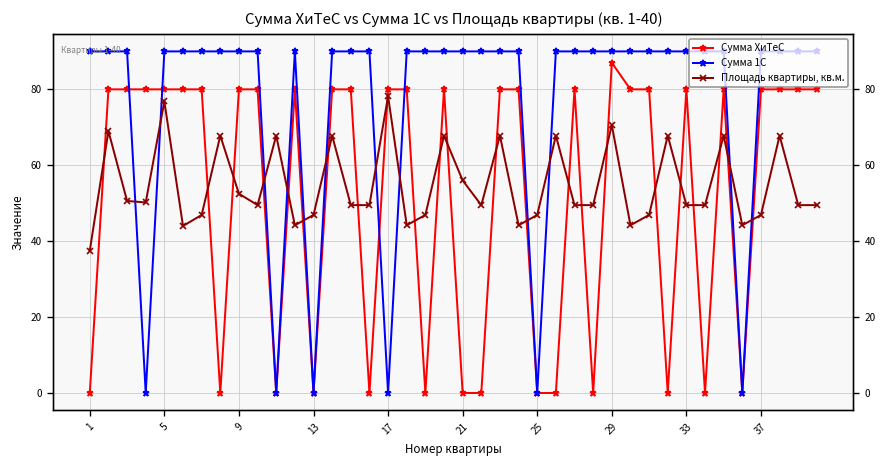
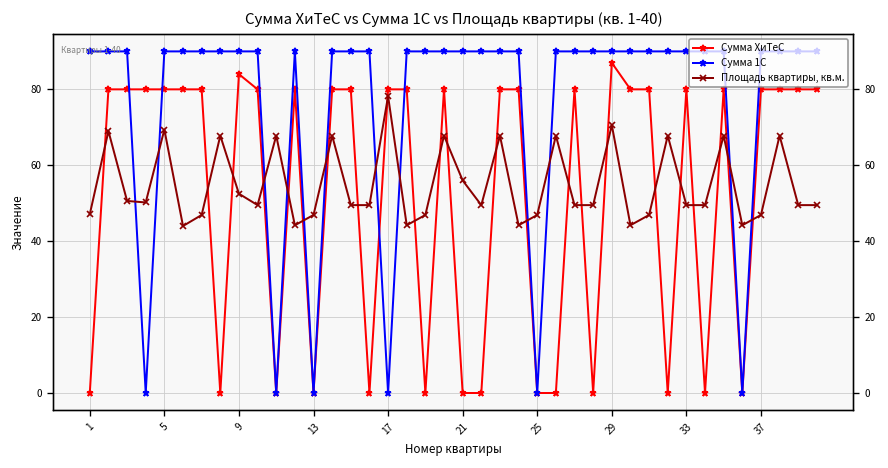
Площадь квартиры, кв.м., 1: 38 -> 47
Площадь квартиры, кв.м., 5: 77 -> 69
Сумма ХиТеС, 9: 80 -> 84
